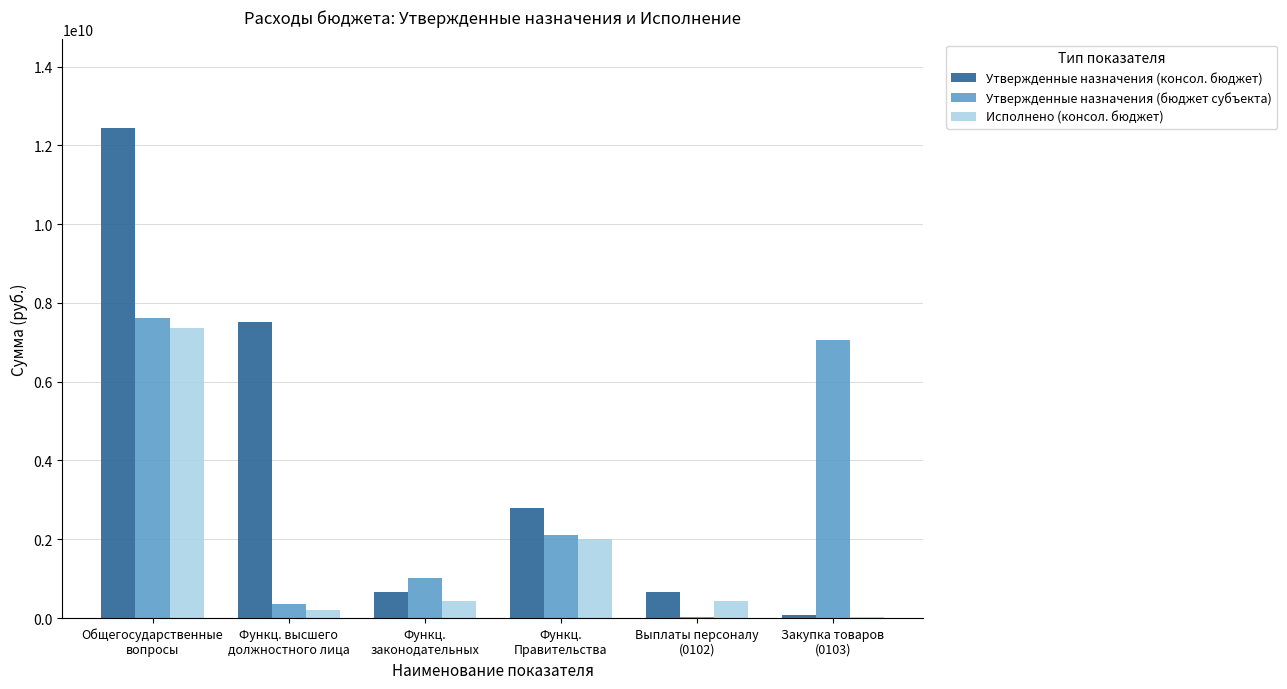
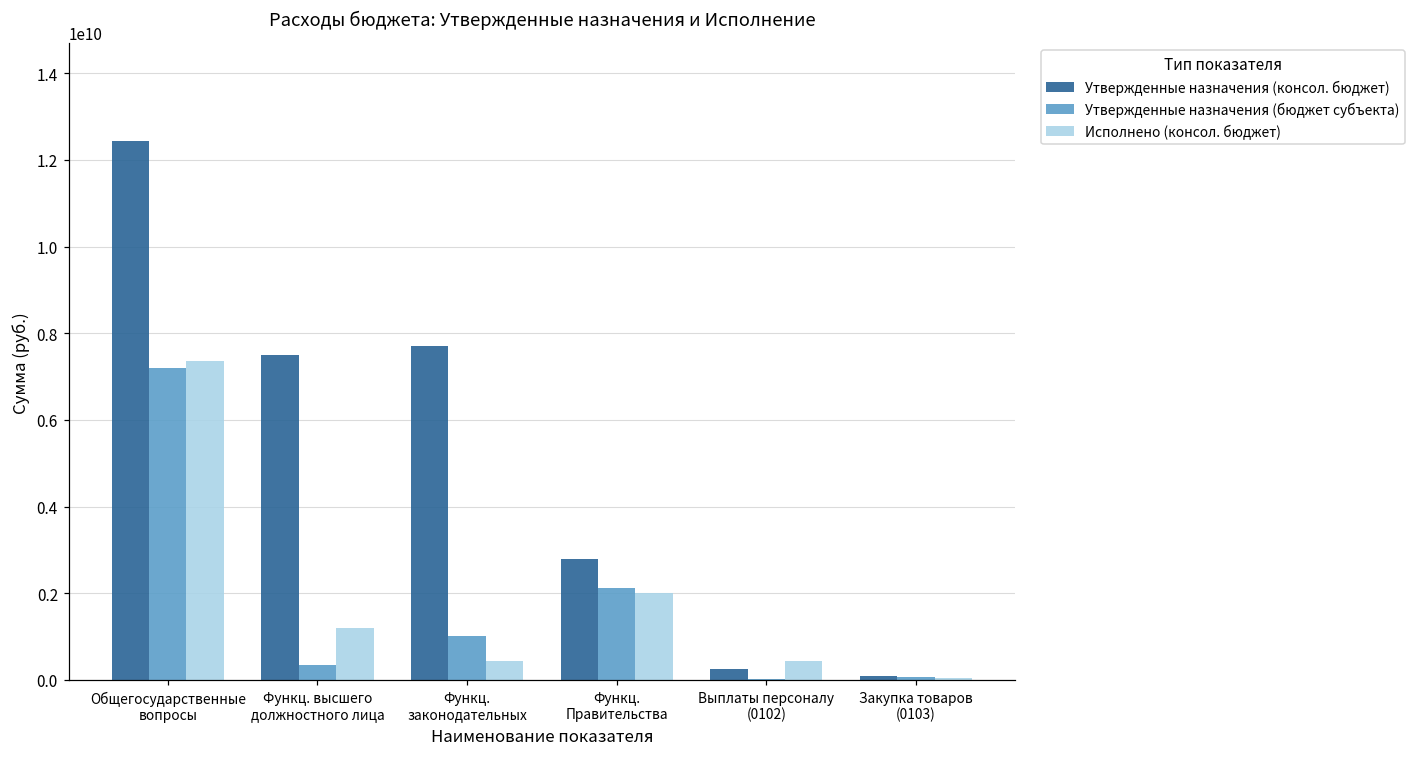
Утвержденные назначения (бюджет субъекта), Общегосударственные вопросы: 7600000000 -> 7200000000
Исполнено (консол. бюджет), Функц. высшего должностного лица: 200000000 -> 1200000000
Утвержденные назначения (консол. бюджет), Функц. законодательных: 700000000 -> 7700000000
Утвержденные назначения (консол. бюджет), Выплаты персоналу (0102): 700000000 -> 300000000
Утвержденные назначения (бюджет субъекта), Закупка товаров (0103): 7100000000 -> 100000000
